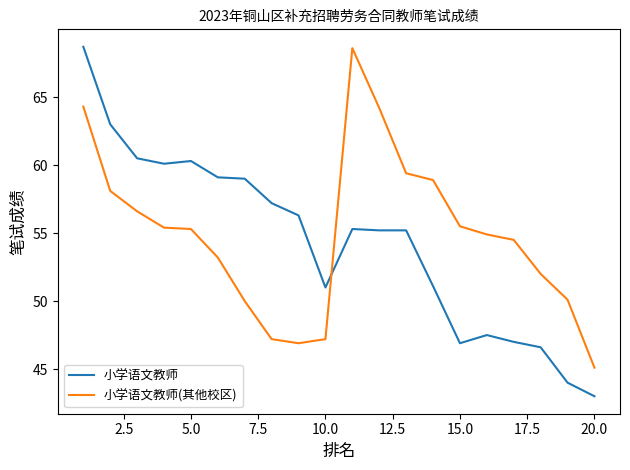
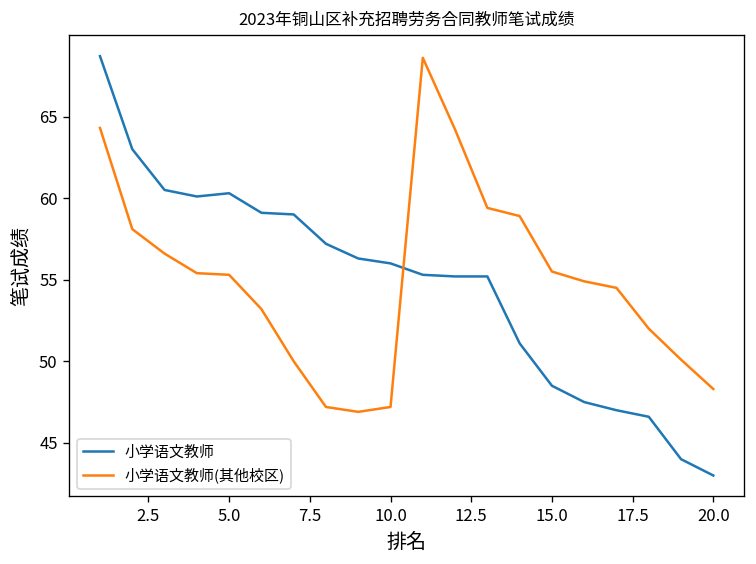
小学语文教师, 10.0: 51 -> 56
小学语文教师, 15.0: 46.9 -> 48.5
小学语文教师(其他校区), 20.0: 45.1 -> 48.3
